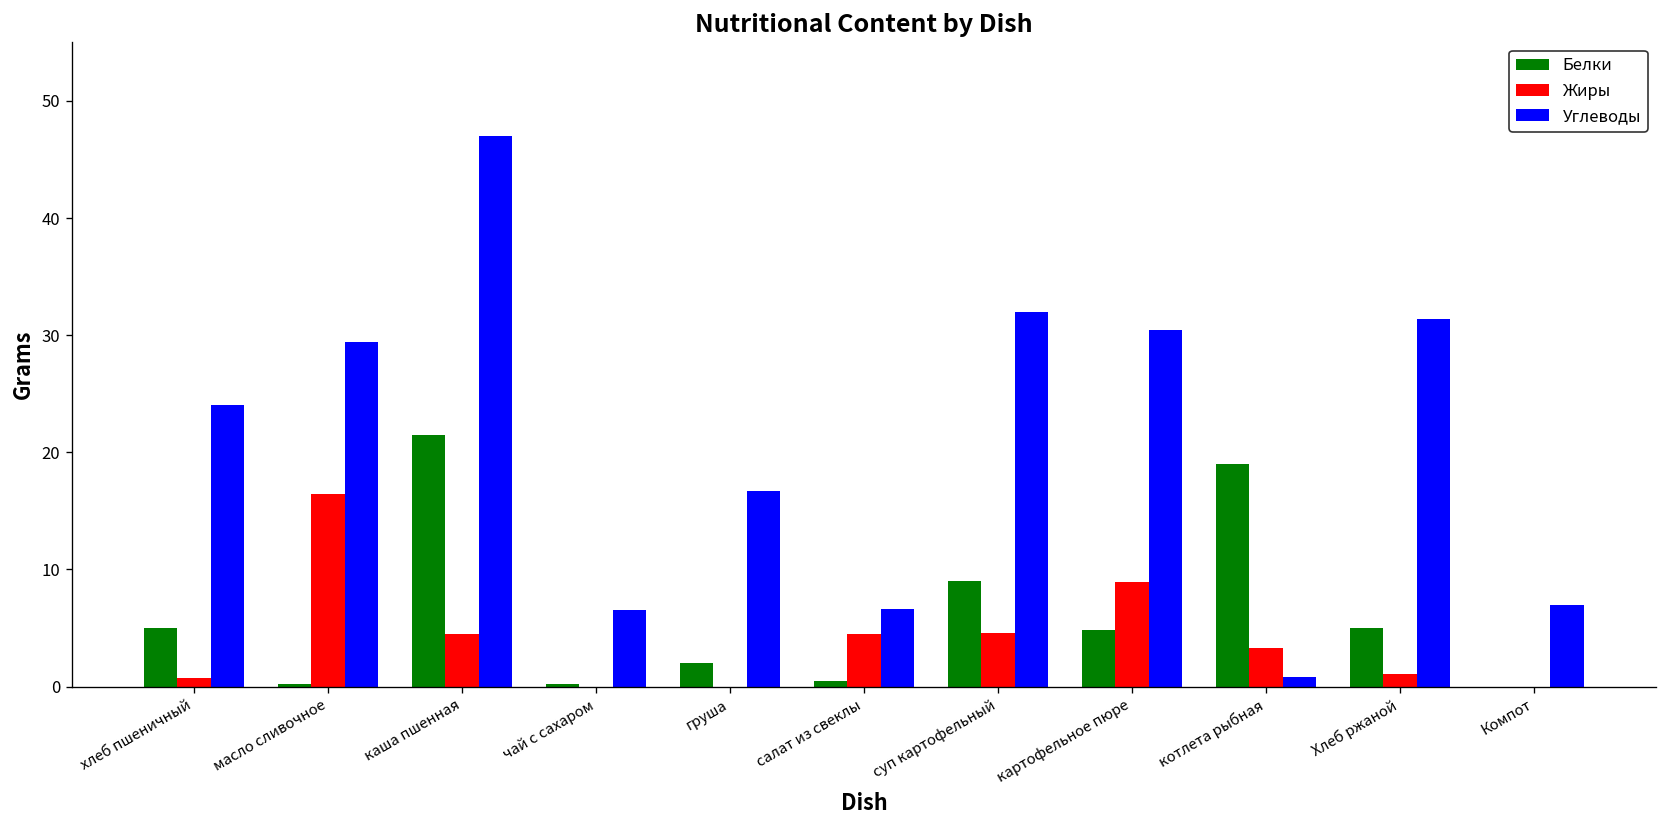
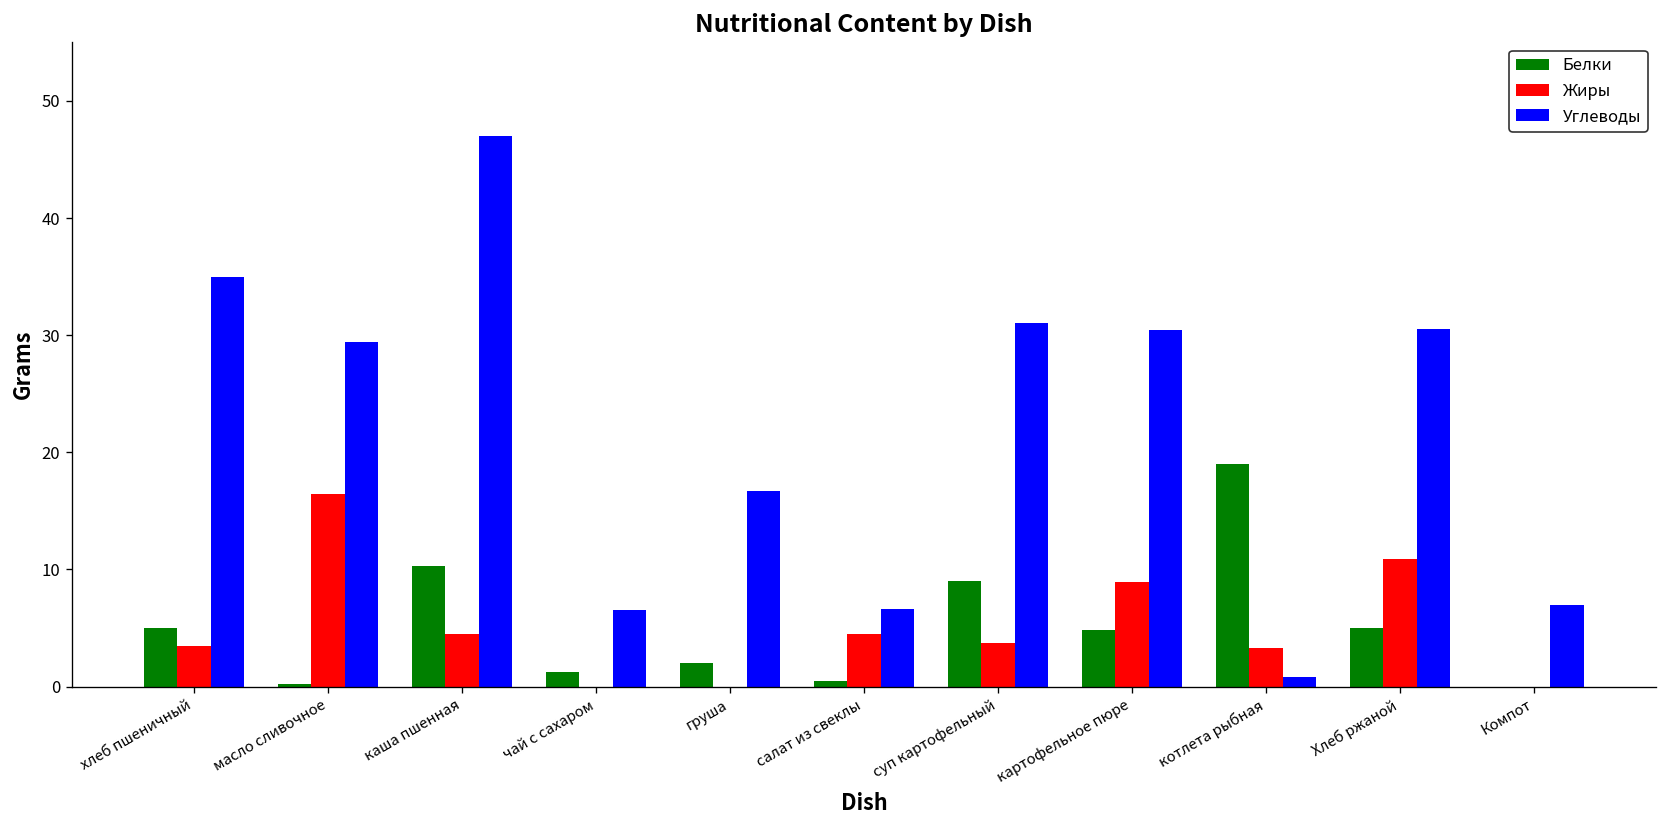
Жиры, хлеб пшеничный: 1 -> 4
Углеводы, хлеб пшеничный: 24 -> 35
Белки, каша пшенная: 22 -> 10
Белки, чай с сахаром: 0 -> 1
Жиры, суп картофельный: 5 -> 4
Углеводы, суп картофельный: 32 -> 31
Жиры, Хлеб ржаной: 1 -> 11
Углеводы, Хлеб ржаной: 31.4 -> 30.5
